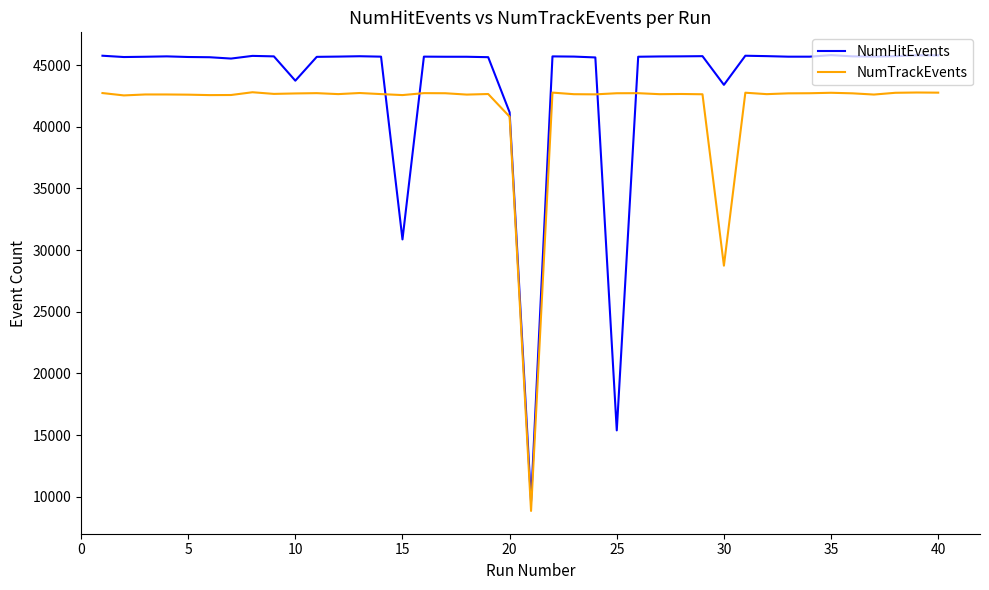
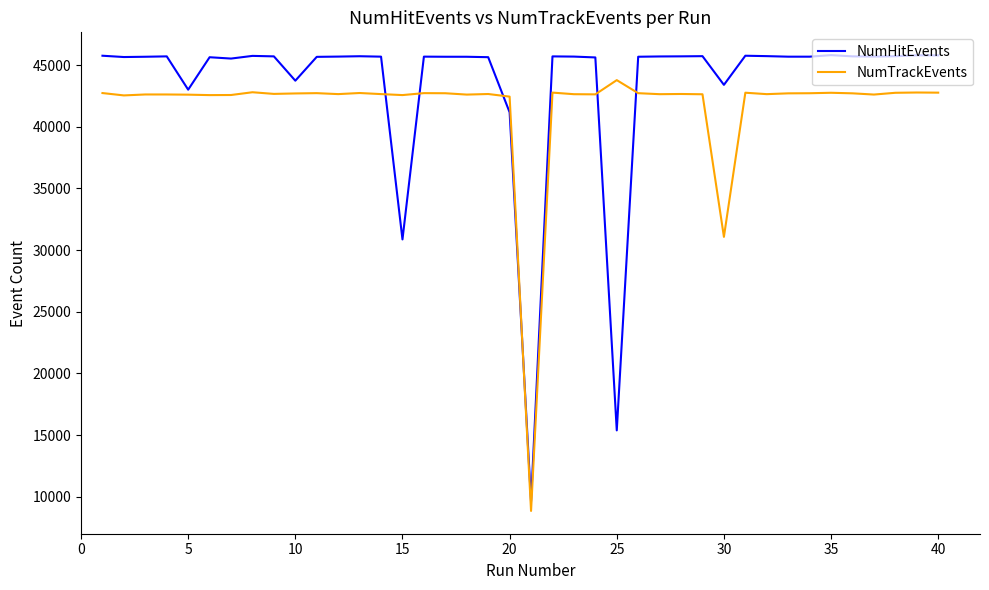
NumHitEvents, 5: 45700 -> 43000
NumTrackEvents, 20: 40800 -> 42400
NumTrackEvents, 25: 42700 -> 43800
NumTrackEvents, 30: 28700 -> 31100
